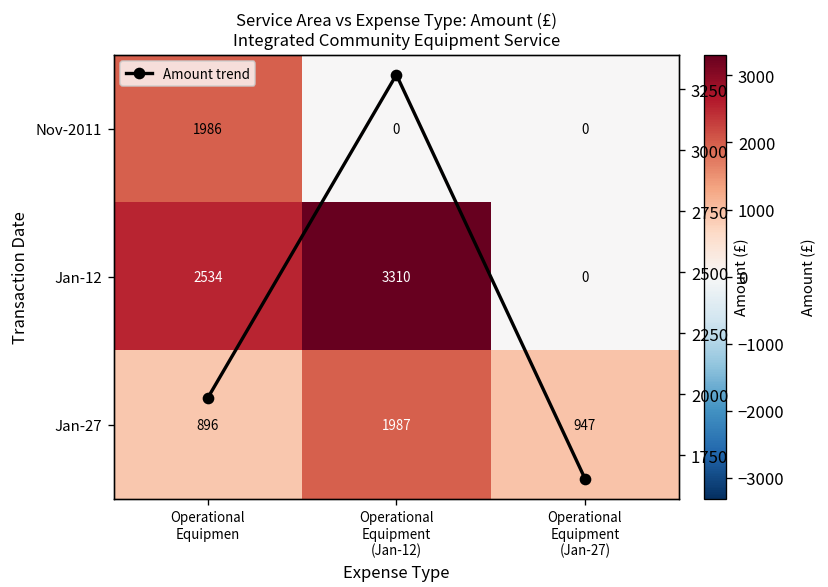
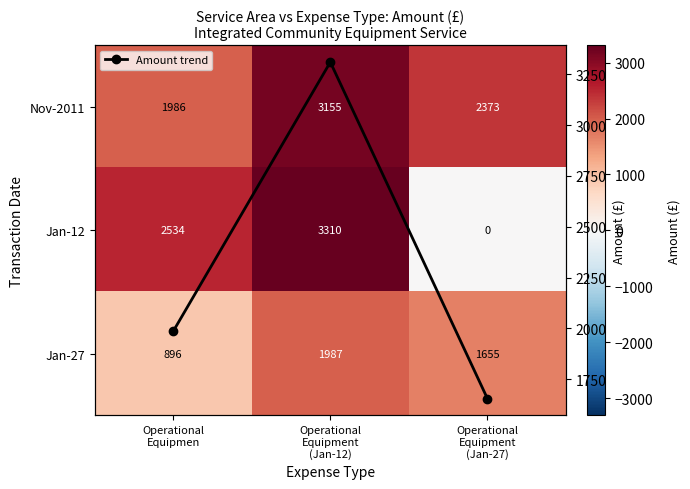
Nov-2011, Operational Equipment (Jan-12): 0 -> 3155
Nov-2011, Operational Equipment (Jan-27): 0 -> 2373
Jan-27, Operational Equipment (Jan-27): 947 -> 1655
